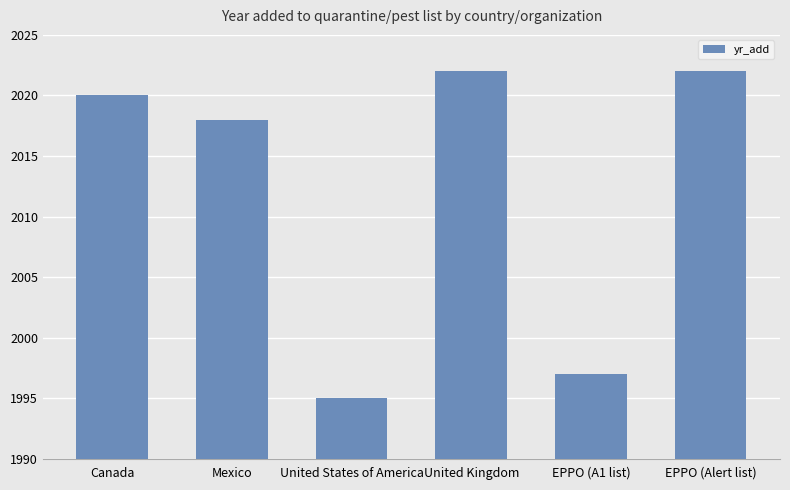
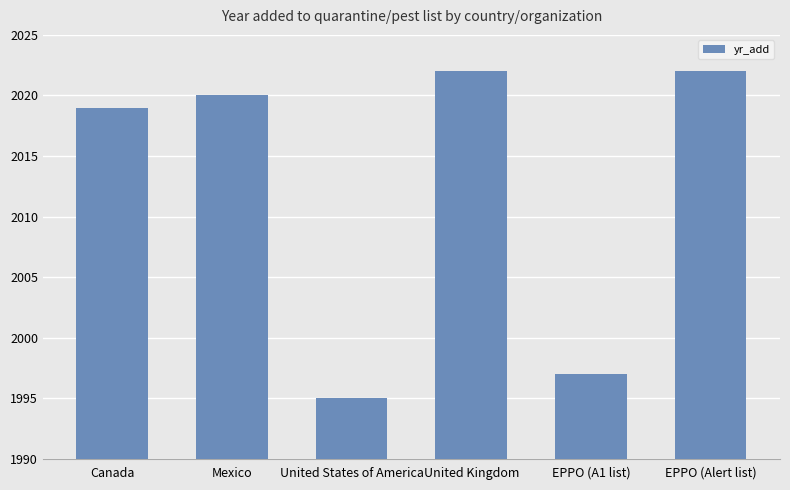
Canada: 2020 -> 2019
Mexico: 2018 -> 2020
